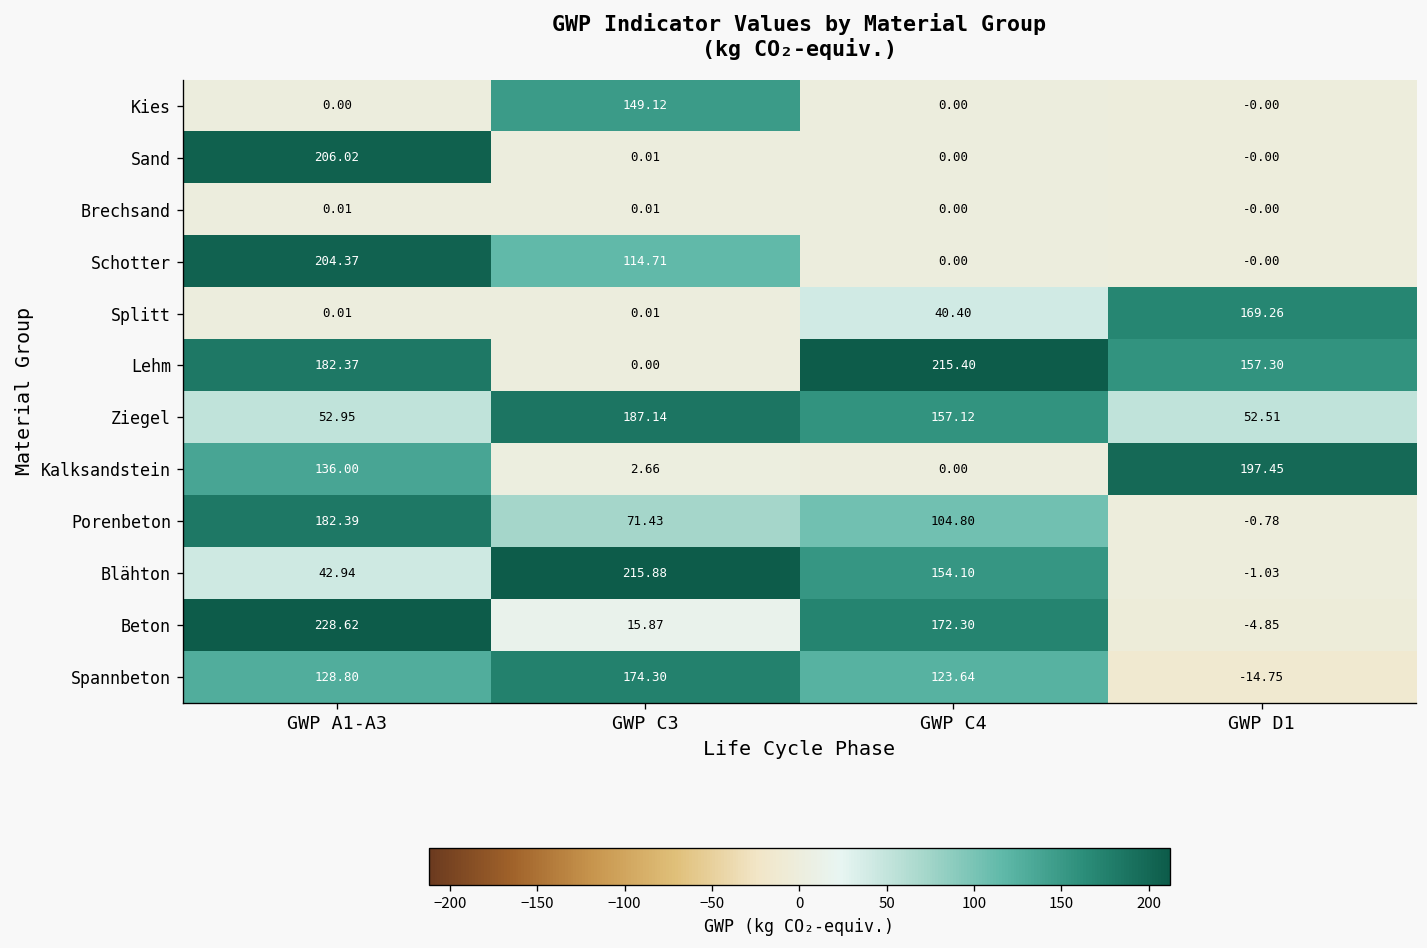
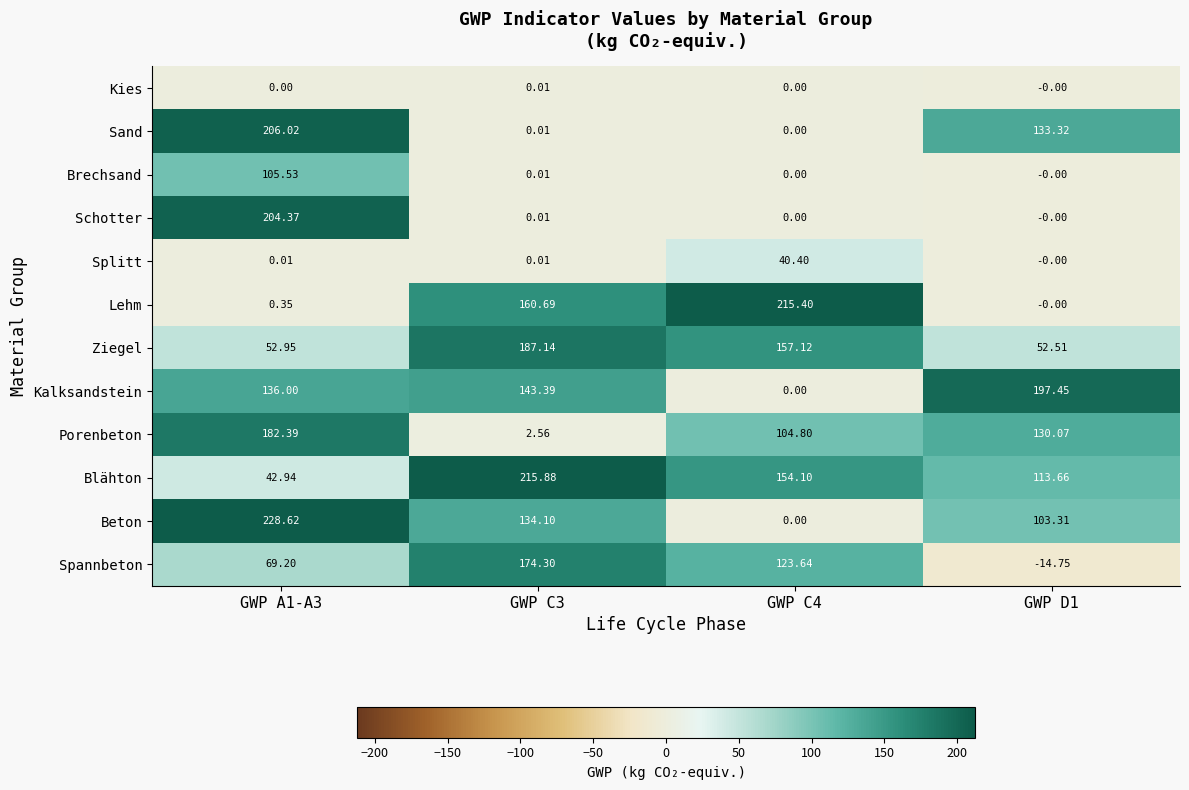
Kies, GWP C3: 149.12 -> 0.01
Sand, GWP D1: -0.00 -> 133.32
Brechsand, GWP A1-A3: 0.01 -> 105.53
Schotter, GWP C3: 114.71 -> 0.01
Splitt, GWP D1: 169.26 -> -0.00
Lehm, GWP A1-A3: 182.37 -> 0.35
Lehm, GWP C3: 0.00 -> 160.69
Lehm, GWP D1: 157.30 -> -0.00
Kalksandstein, GWP C3: 2.66 -> 143.39
Porenbeton, GWP C3: 71.43 -> 2.56
Porenbeton, GWP D1: -0.78 -> 130.07
Blähton, GWP D1: -1.03 -> 113.66
Beton, GWP C3: 15.87 -> 134.10
Beton, GWP C4: 172.30 -> 0.00
Beton, GWP D1: -4.85 -> 103.31
Spannbeton, GWP A1-A3: 128.80 -> 69.20
